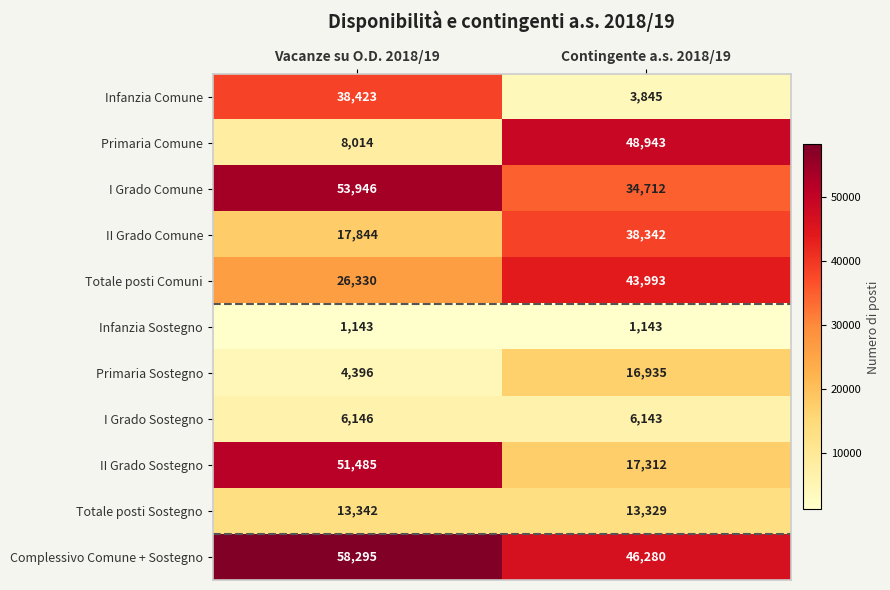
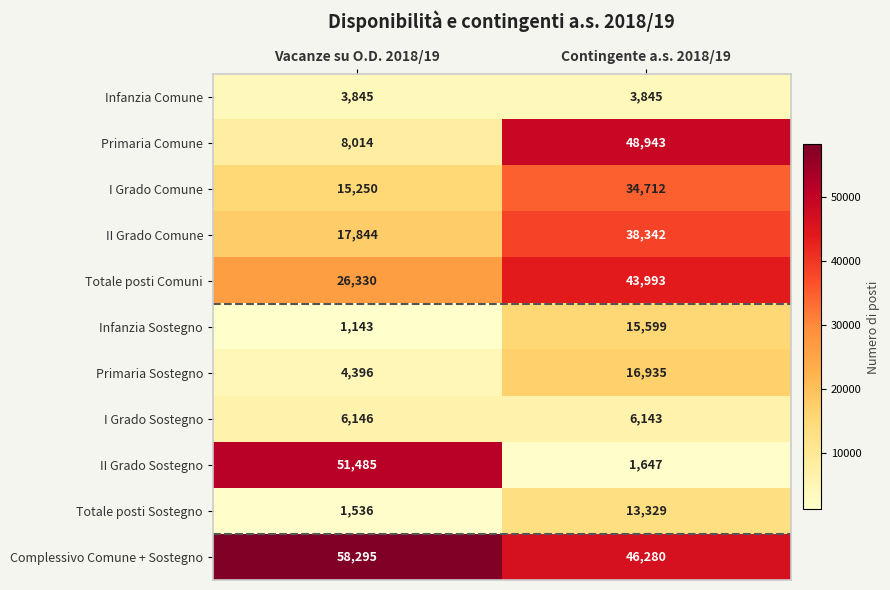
Infanzia Comune, Vacanze su O.D. 2018/19: 38,423 -> 3,845
I Grado Comune, Vacanze su O.D. 2018/19: 53,946 -> 15,250
Infanzia Sostegno, Contingente a.s. 2018/19: 1,143 -> 15,599
II Grado Sostegno, Contingente a.s. 2018/19: 17,312 -> 1,647
Totale posti Sostegno, Vacanze su O.D. 2018/19: 13,342 -> 1,536
